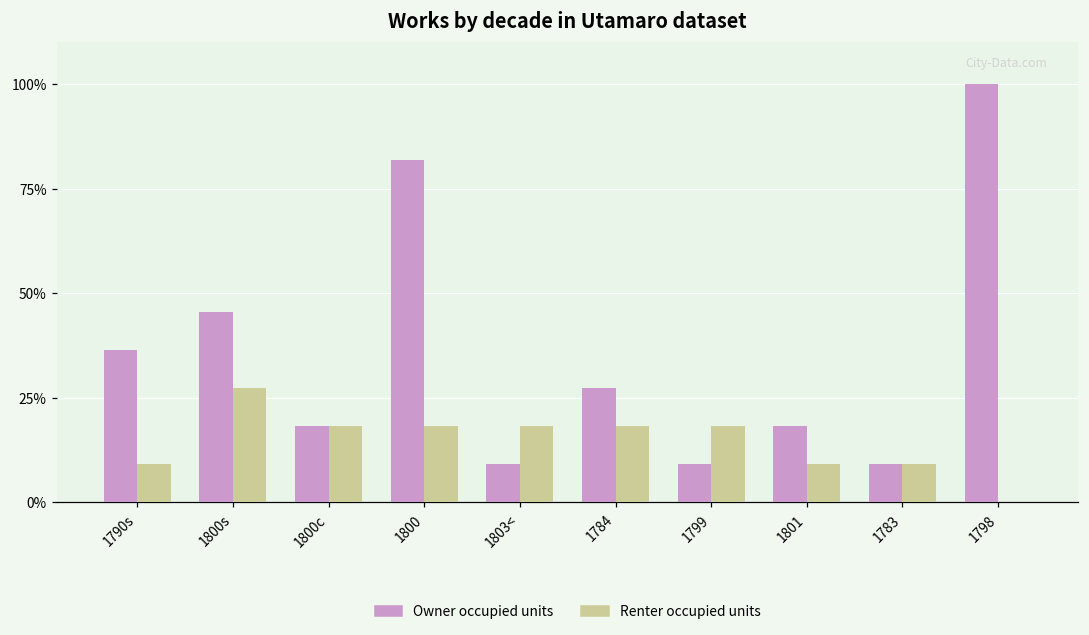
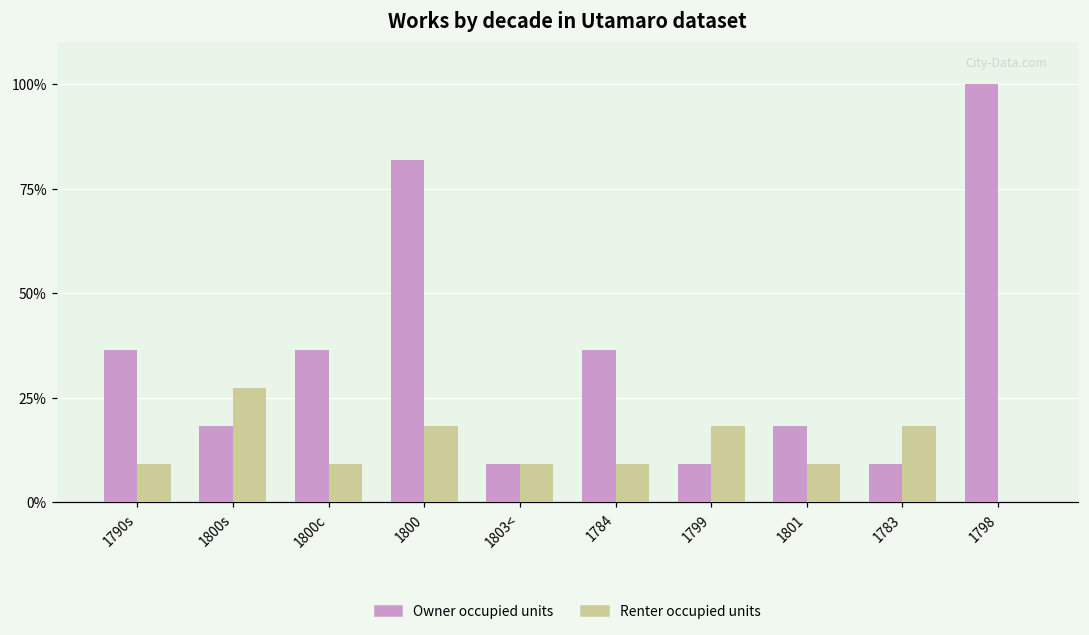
Owner occupied units, 1800s: 45% -> 18%
Owner occupied units, 1800c: 18% -> 36%
Renter occupied units, 1800c: 18% -> 9%
Renter occupied units, 1803<: 18% -> 9%
Owner occupied units, 1784: 27% -> 36%
Renter occupied units, 1784: 18% -> 9%
Renter occupied units, 1783: 9% -> 18%
